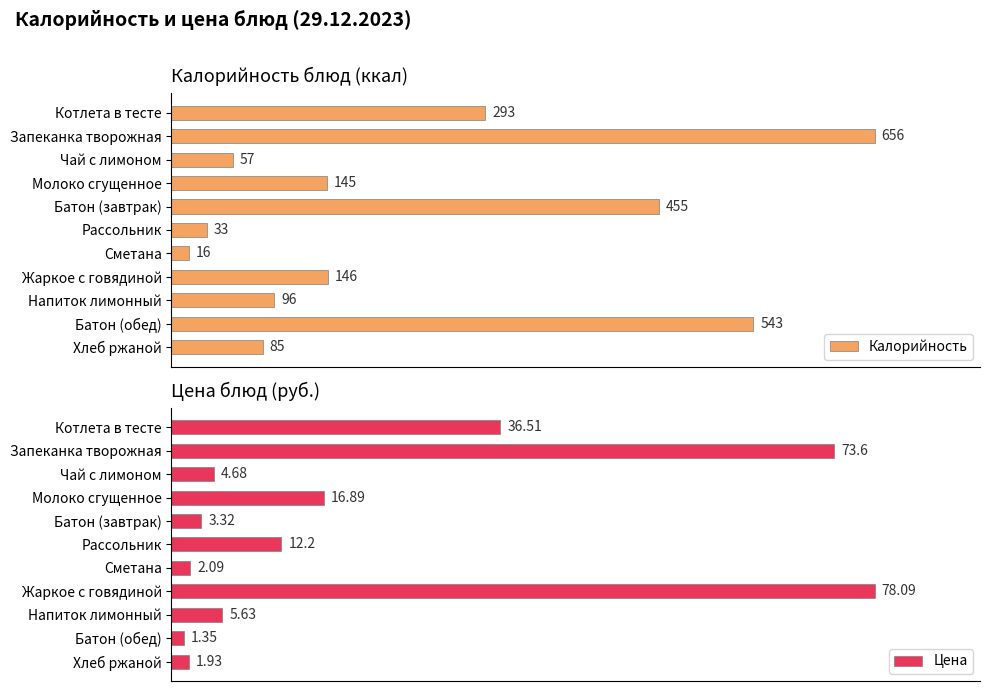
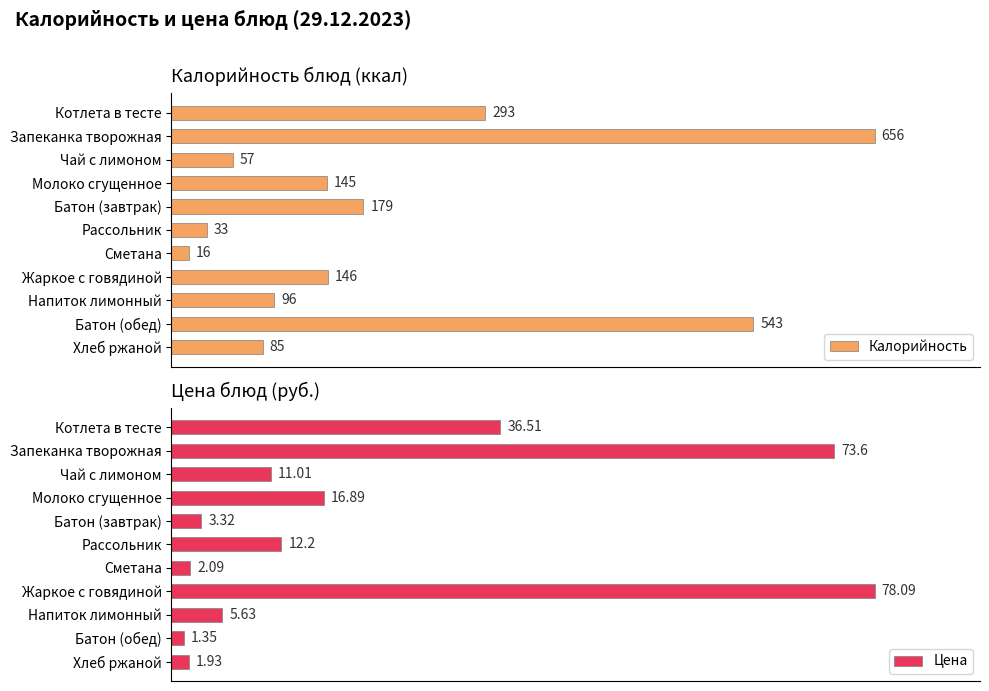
Калорийность блюд (ккал), Батон (завтрак): 455 -> 179
Цена блюд (руб.), Чай с лимоном: 4.68 -> 11.01
